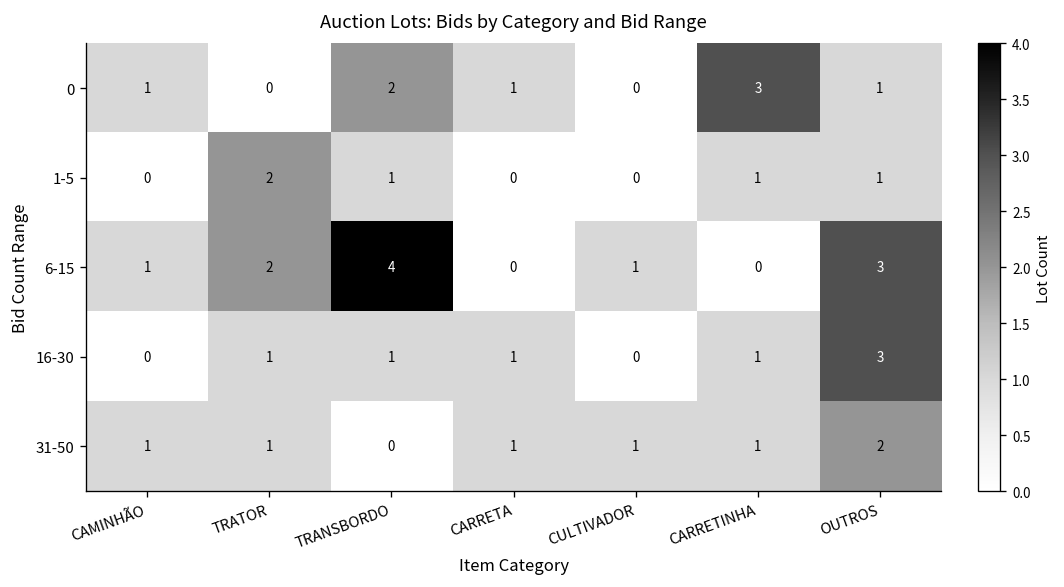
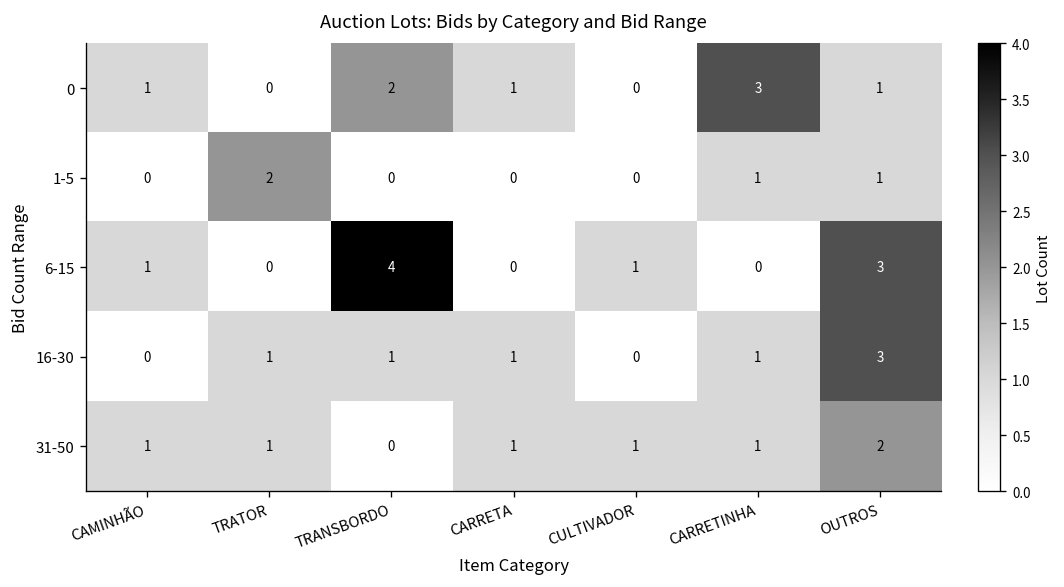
1-5, TRANSBORDO: 1 -> 0
6-15, TRATOR: 2 -> 0
